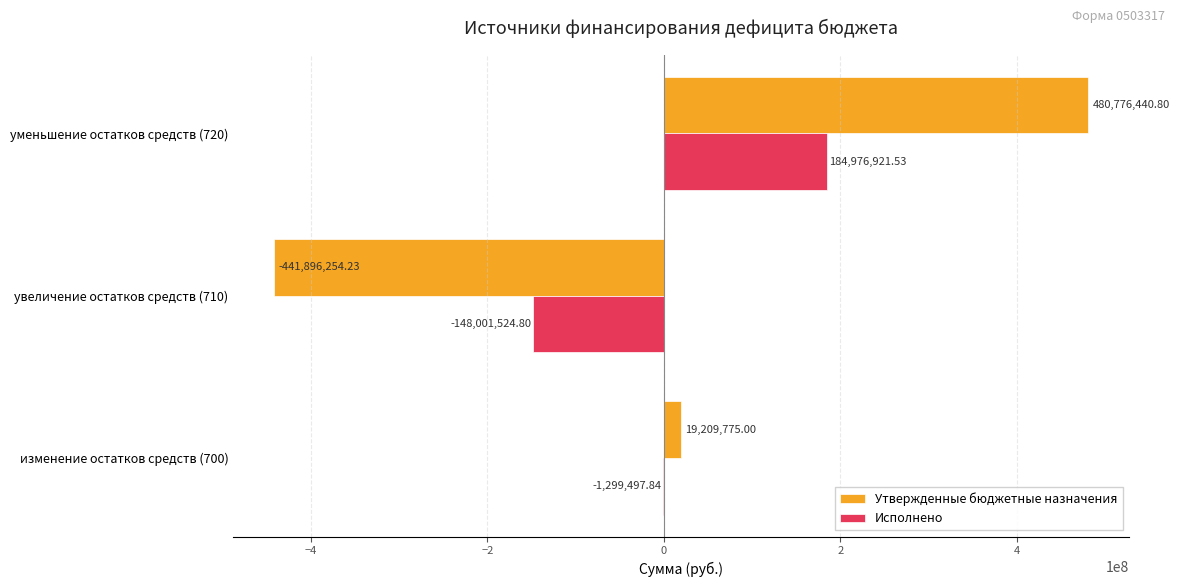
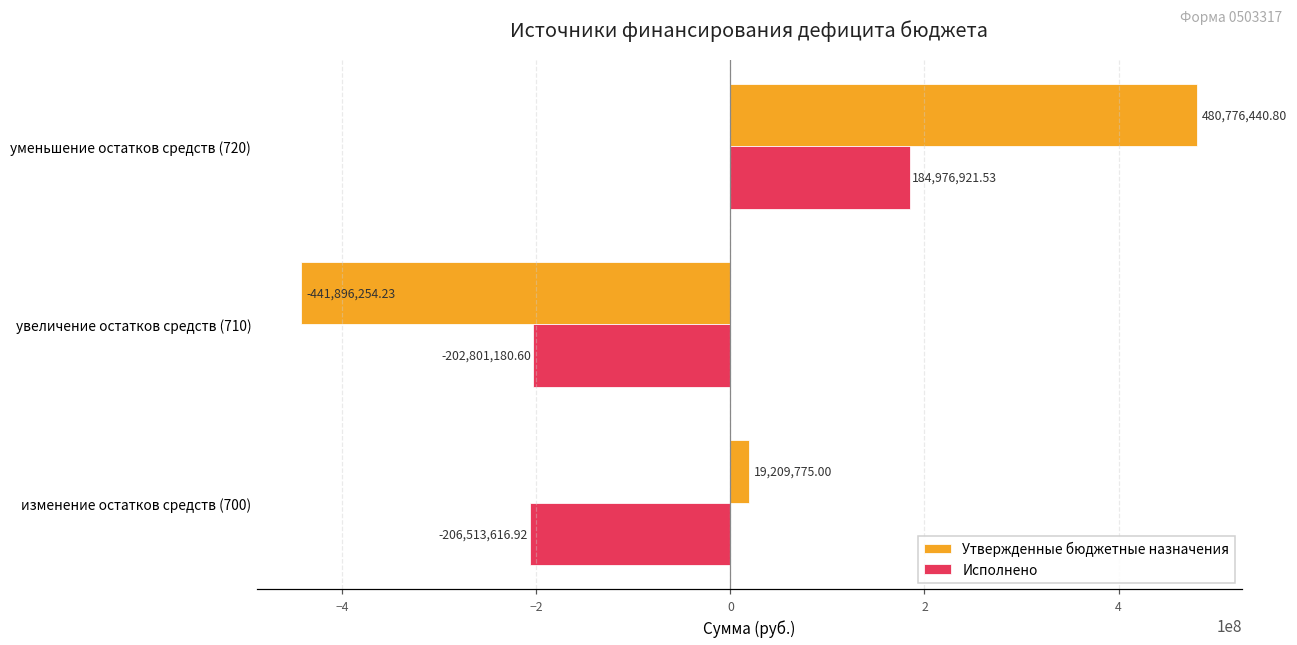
Исполнено, увеличение остатков средств (710): -148,001,524.80 -> -202,801,180.60
Исполнено, изменение остатков средств (700): -1,299,497.84 -> -206,513,616.92
